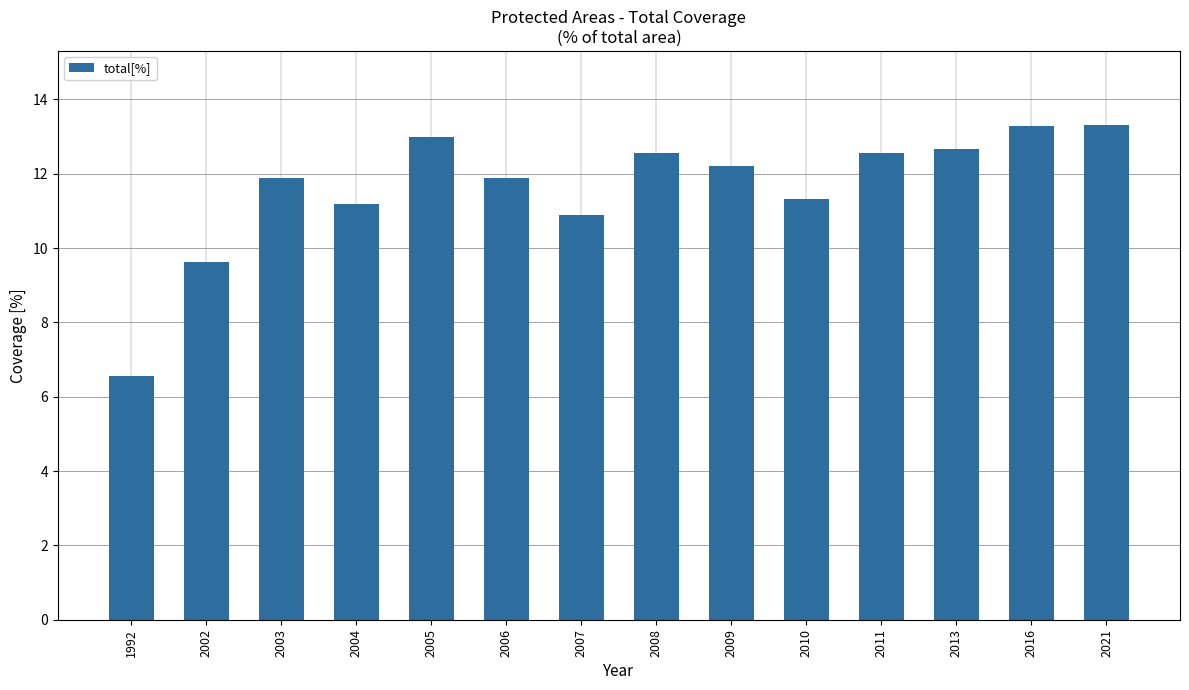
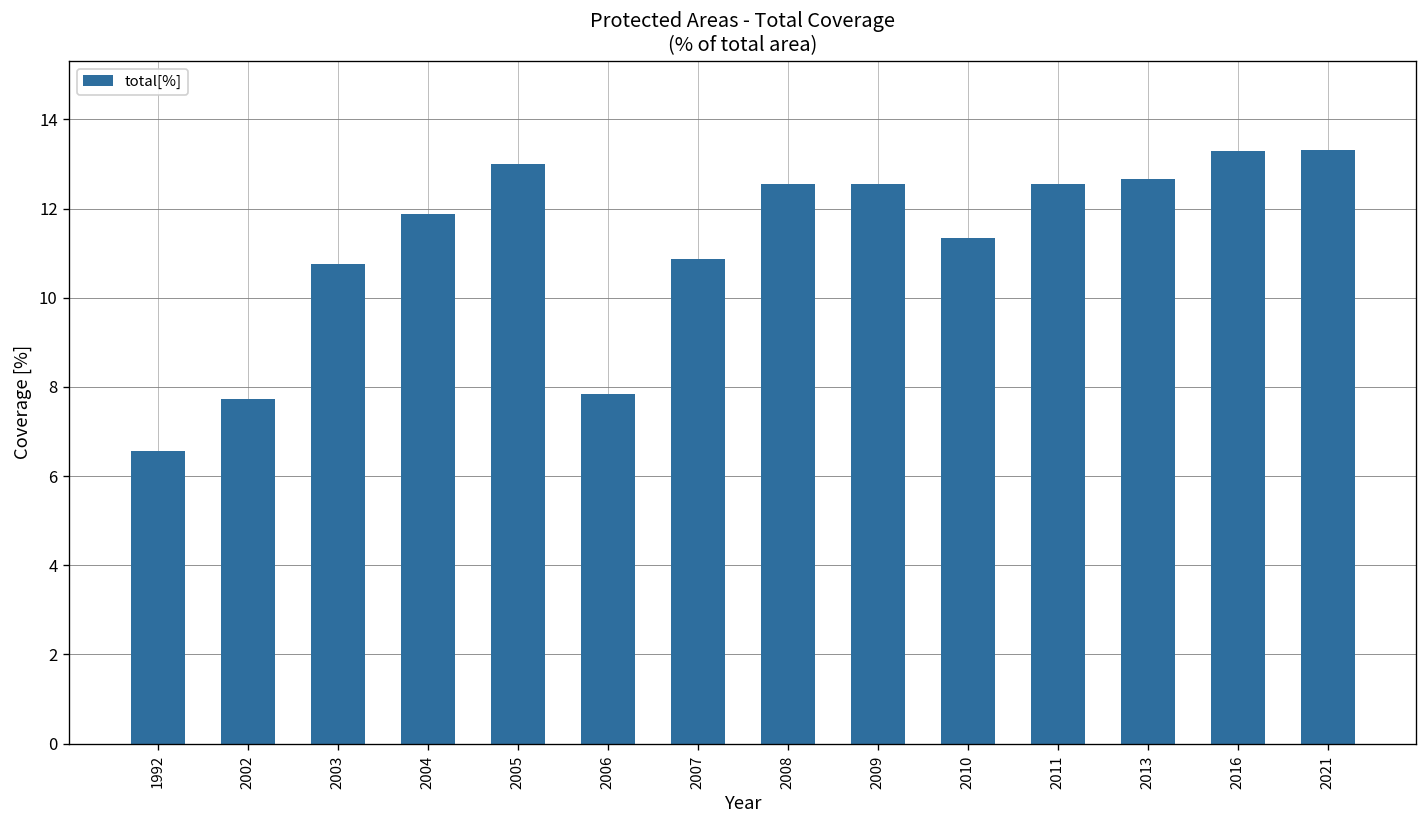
2002: 9.6 -> 7.7
2003: 11.9 -> 10.8
2004: 11.2 -> 11.9
2006: 11.9 -> 7.8
2009: 12.2 -> 12.6
